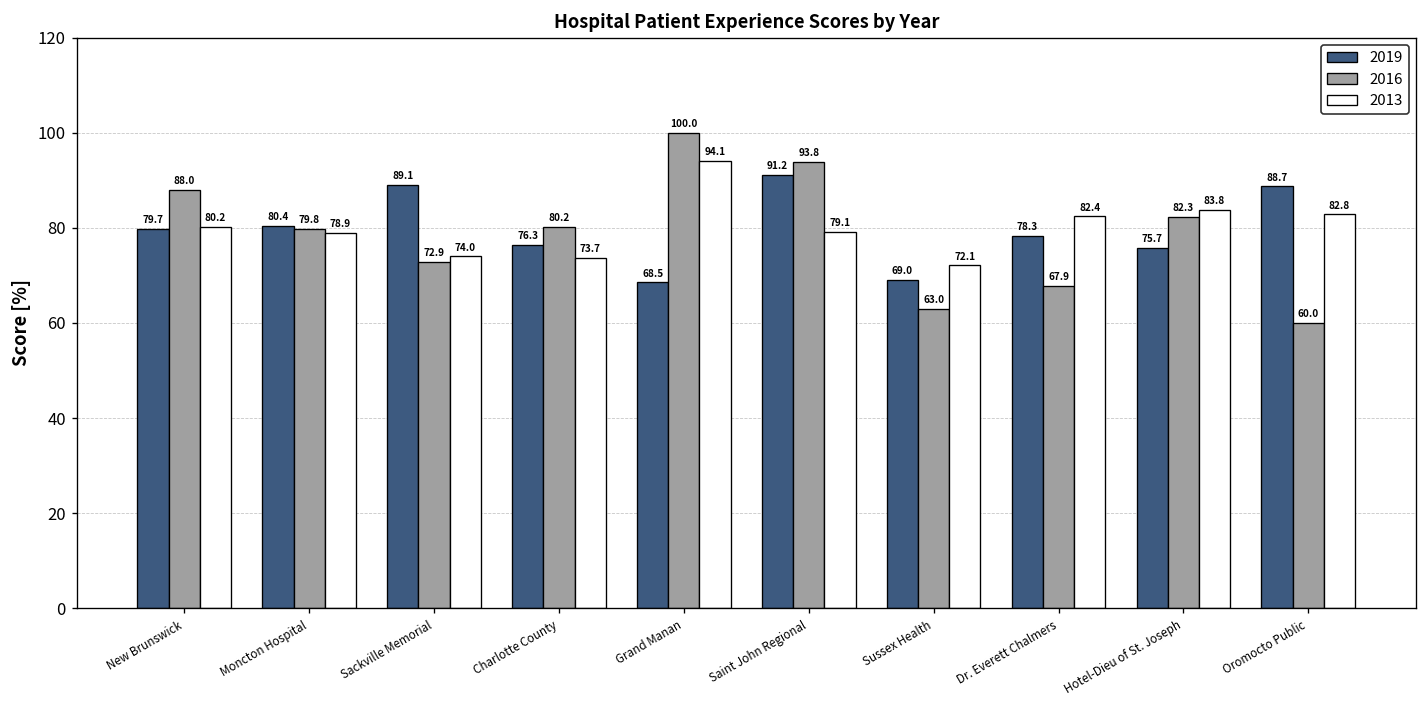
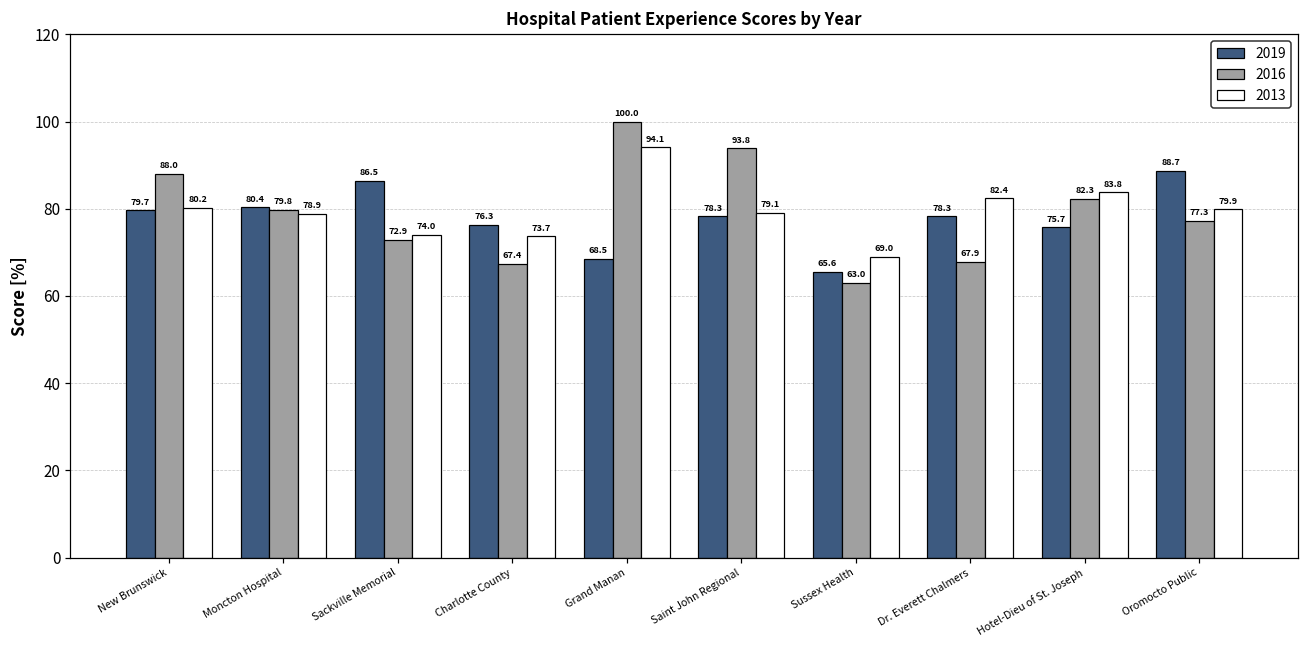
2019, Sackville Memorial: 89.1 -> 86.5
2016, Charlotte County: 80.2 -> 67.4
2019, Saint John Regional: 91.2 -> 78.3
2019, Sussex Health: 69.0 -> 65.6
2013, Sussex Health: 72.1 -> 69.0
2016, Oromocto Public: 60.0 -> 77.3
2013, Oromocto Public: 82.8 -> 79.9
